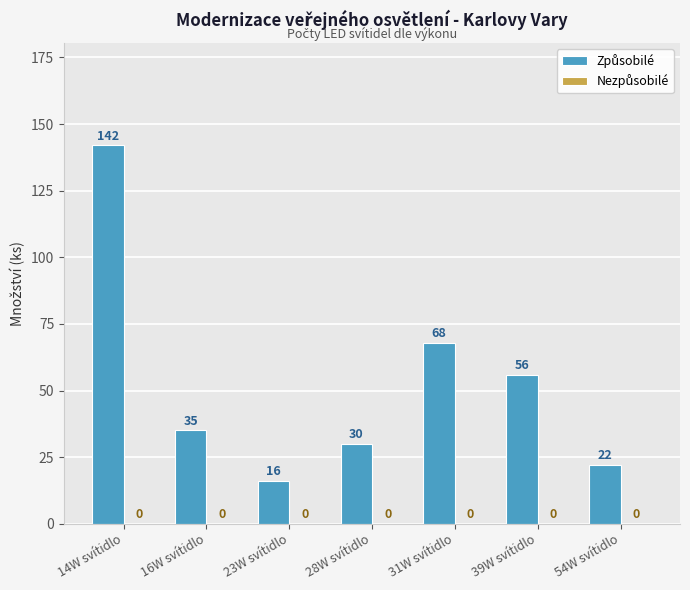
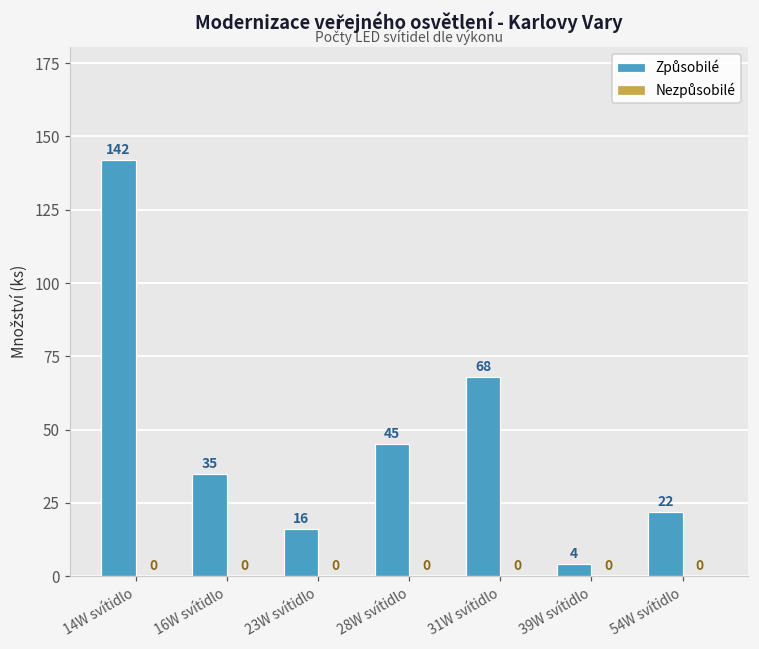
Způsobilé, 28W svítidlo: 30 -> 45
Způsobilé, 39W svítidlo: 56 -> 4
